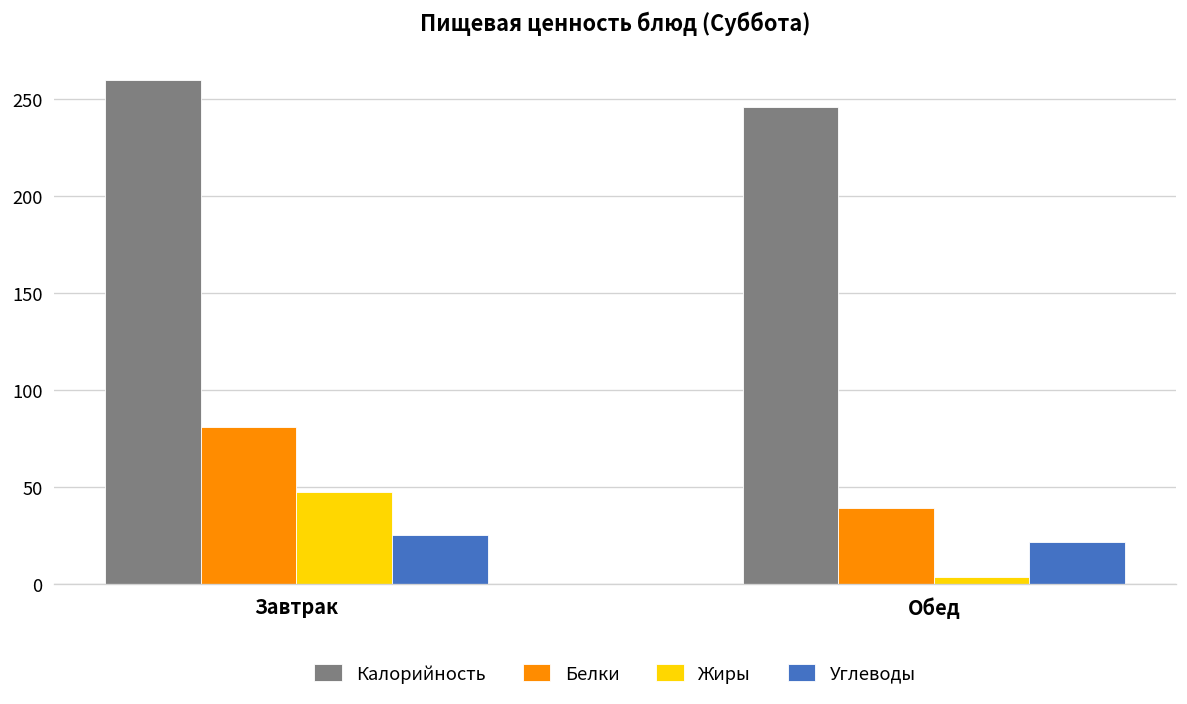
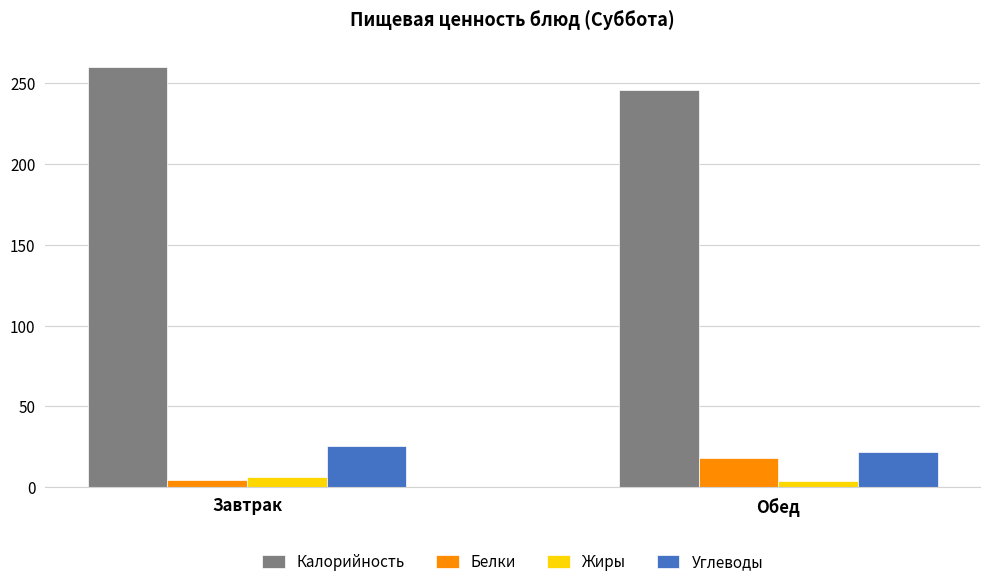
Белки, Завтрак: 81 -> 4
Жиры, Завтрак: 48 -> 6
Белки, Обед: 39 -> 18
